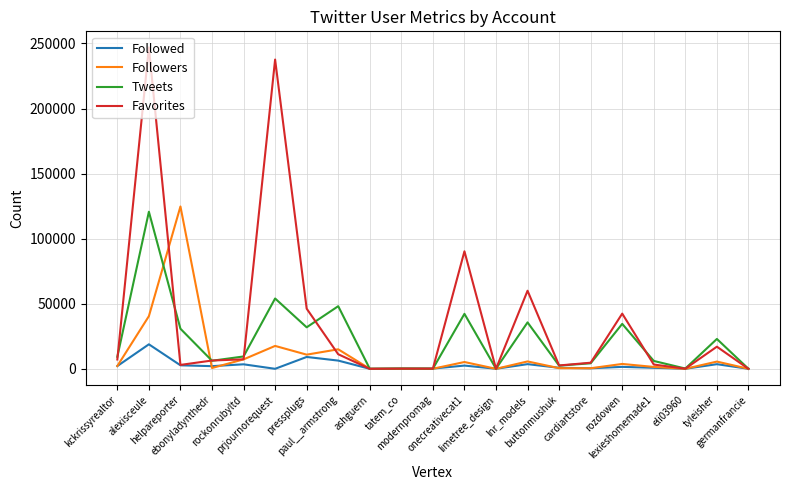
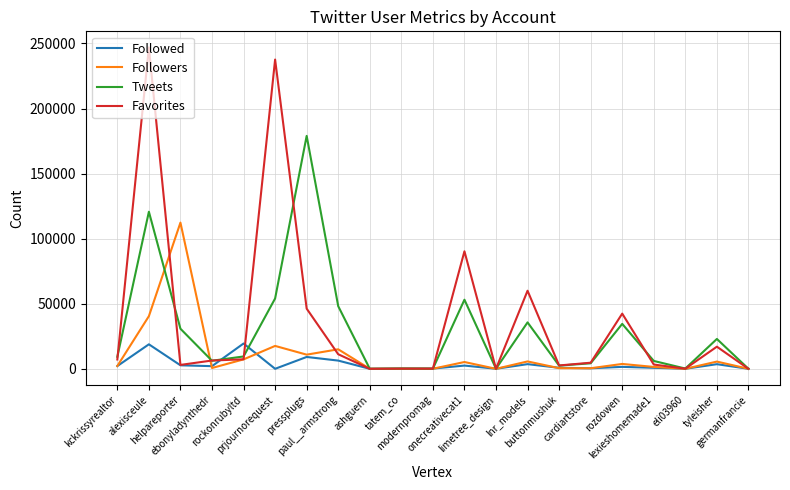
Followers, helpareporter: 125000 -> 112000
Followed, rockonrubyltd: 3000 -> 19000
Tweets, pressplugs: 32000 -> 179000
Tweets, onecreativecat1: 42000 -> 53000
